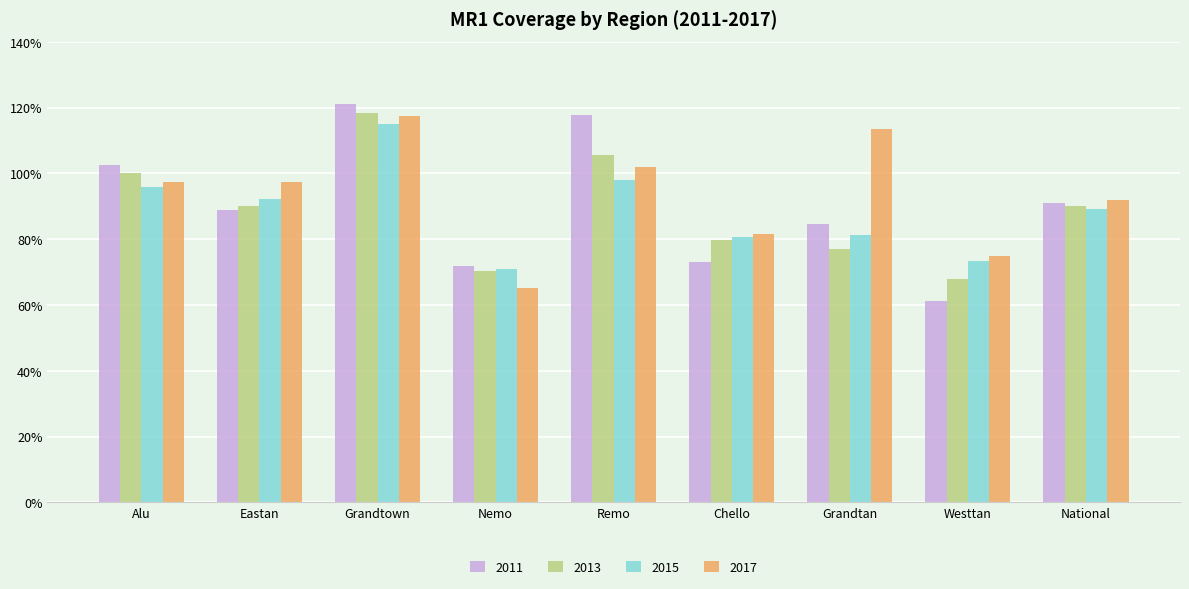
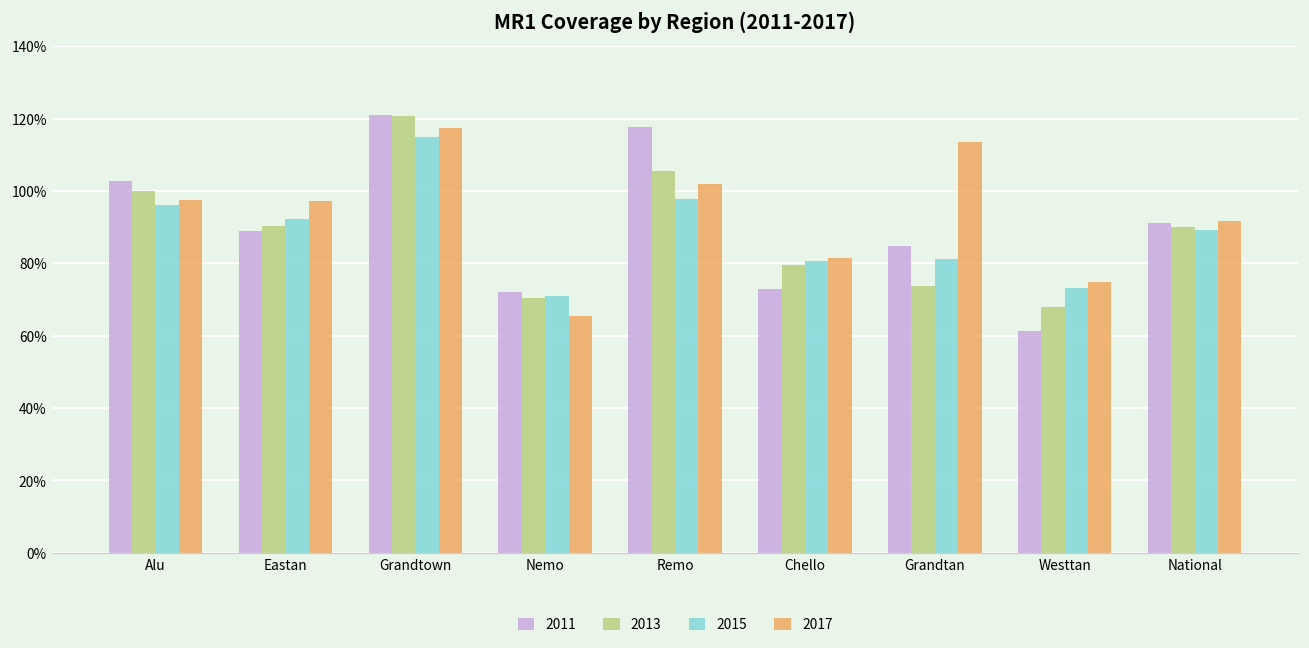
2013, Grandtown: 118% -> 121%
2013, Grandtan: 77% -> 74%
